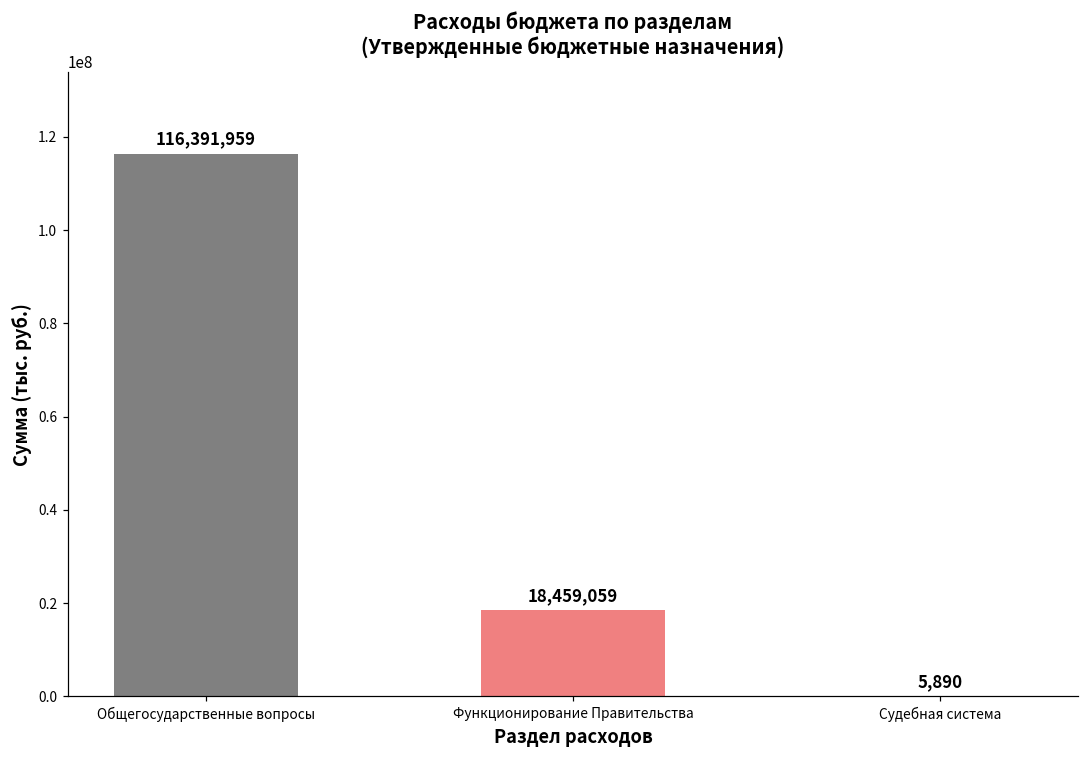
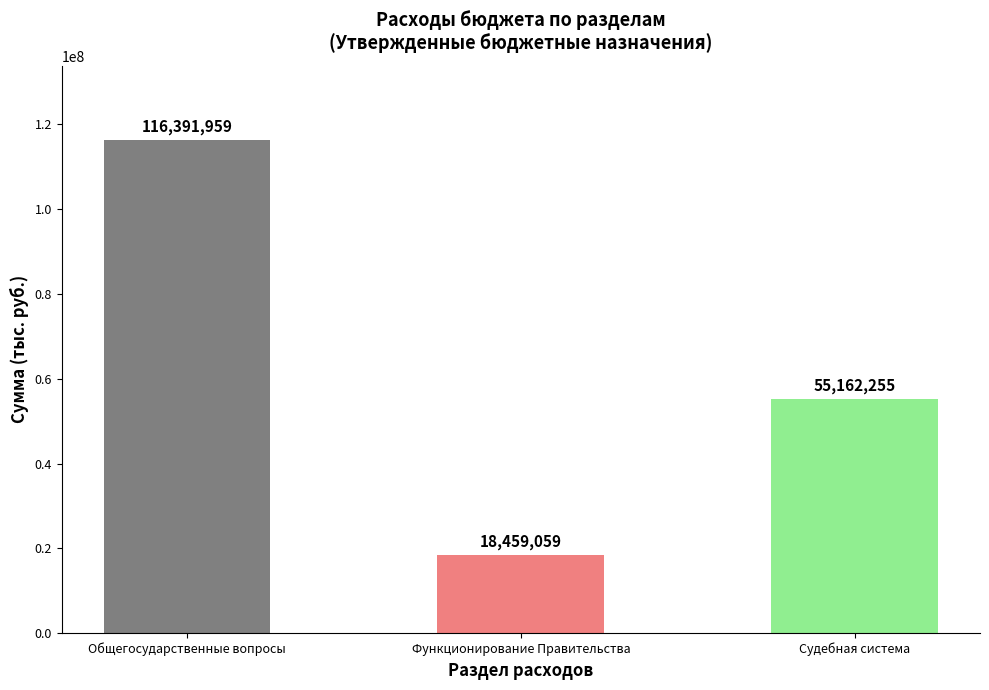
Судебная система: 5,890 -> 55,162,255
